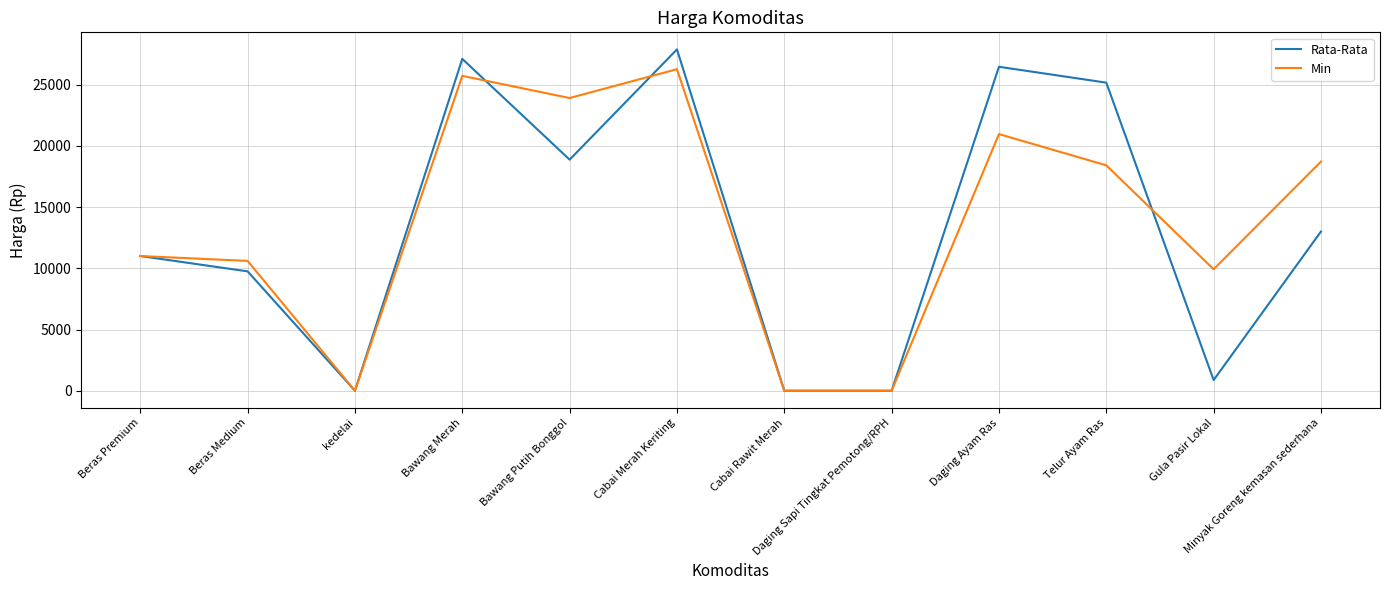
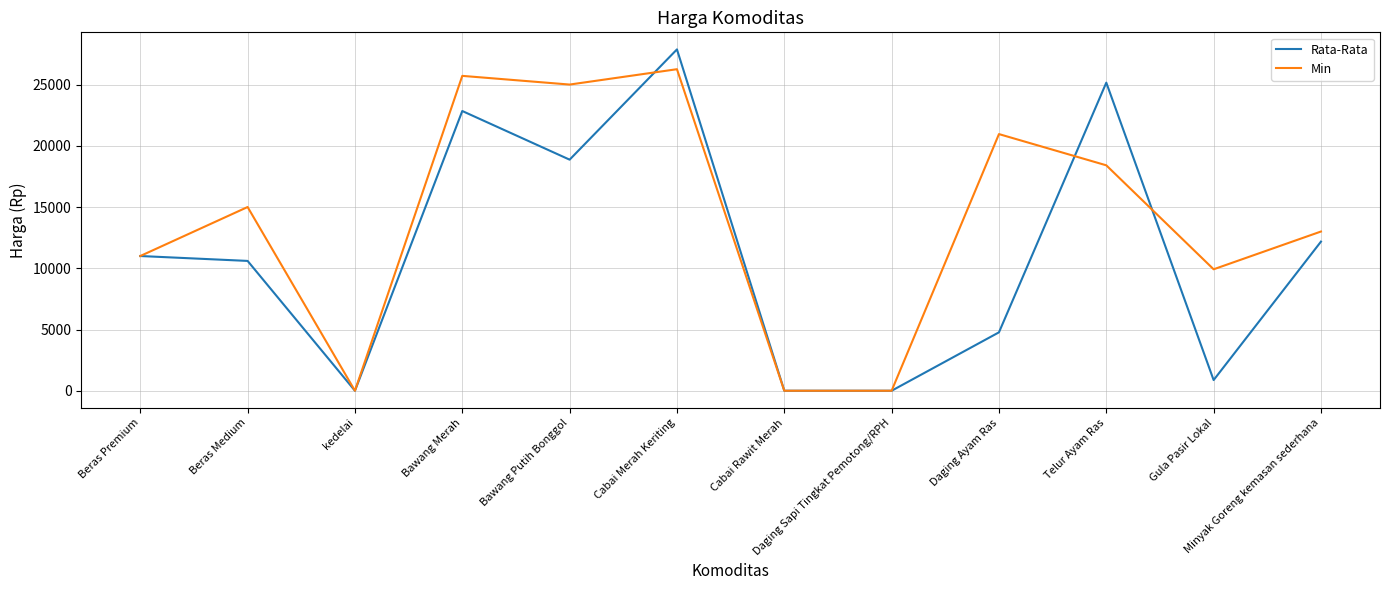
Rata-Rata, Beras Medium: 9700 -> 10600
Min, Beras Medium: 10600 -> 15000
Rata-Rata, Bawang Merah: 27100 -> 22800
Min, Bawang Putih Bonggol: 23900 -> 25000
Rata-Rata, Daging Ayam Ras: 26500 -> 4800
Rata-Rata, Minyak Goreng kemasan sederhana: 13000 -> 12200
Min, Minyak Goreng kemasan sederhana: 18700 -> 13000
